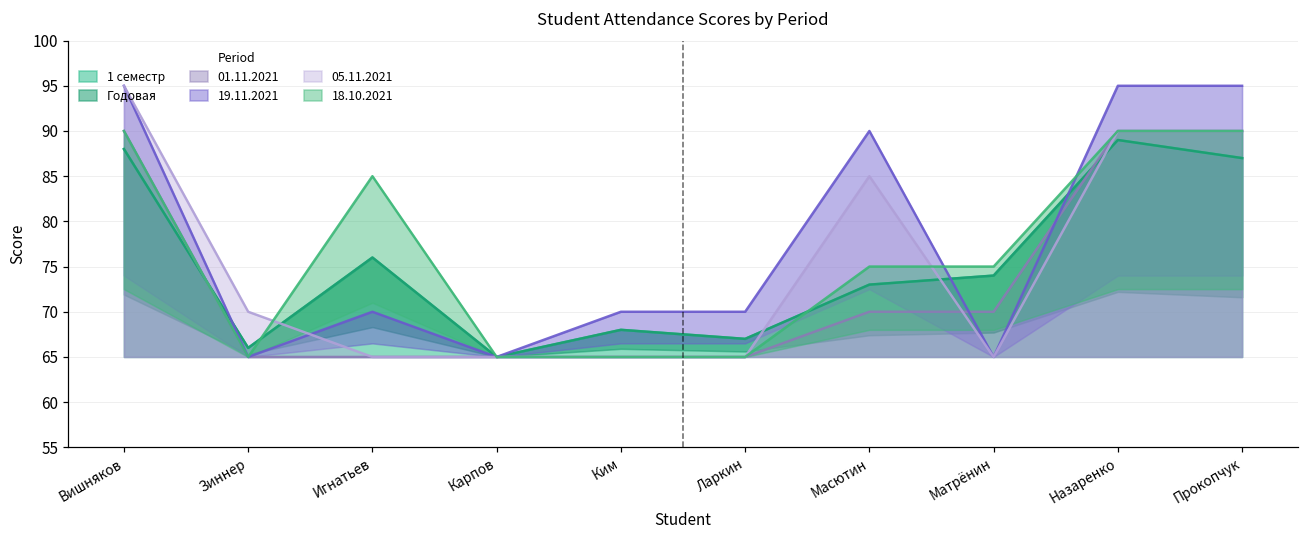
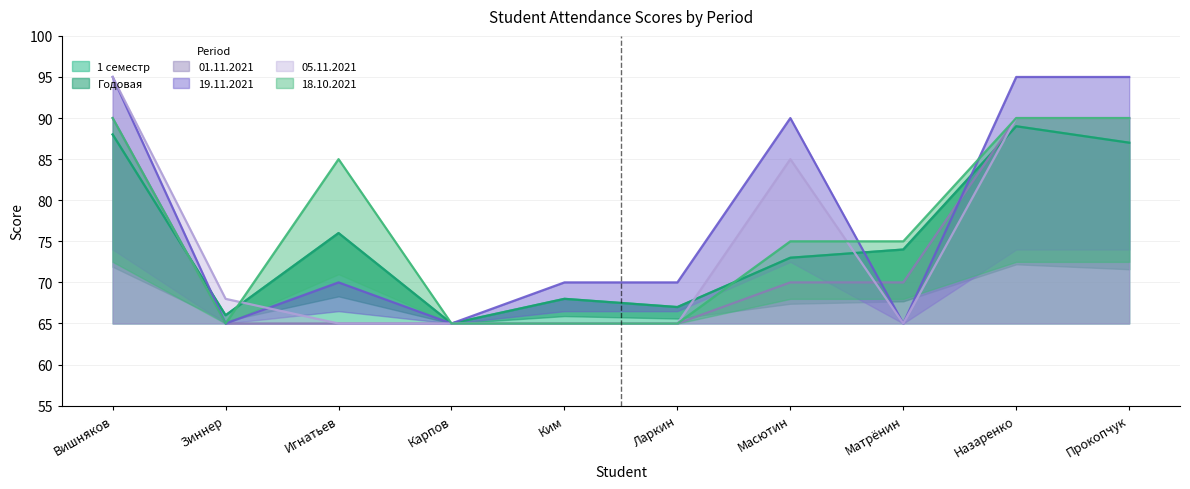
05.11.2021, Зиннер: 70 -> 68
